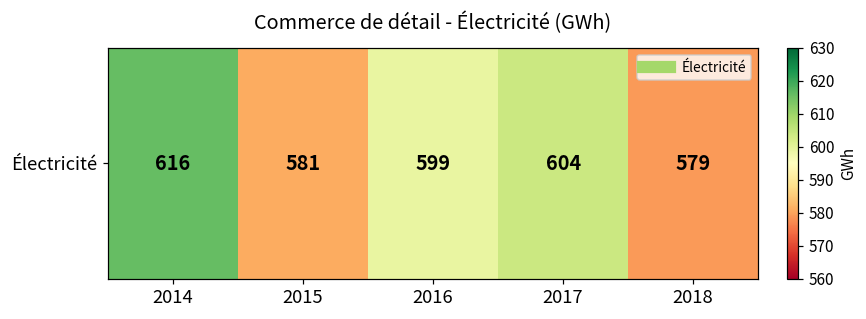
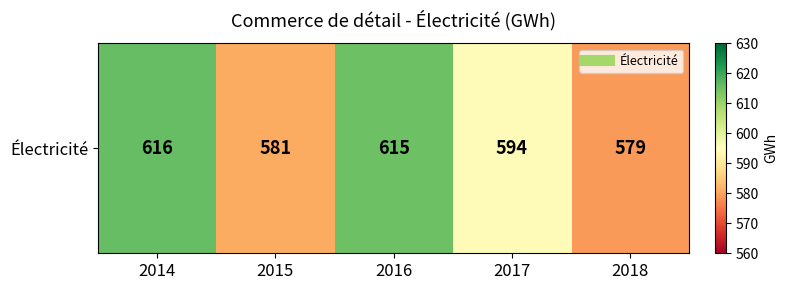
Électricité, 2016: 599 -> 615
Électricité, 2017: 604 -> 594
